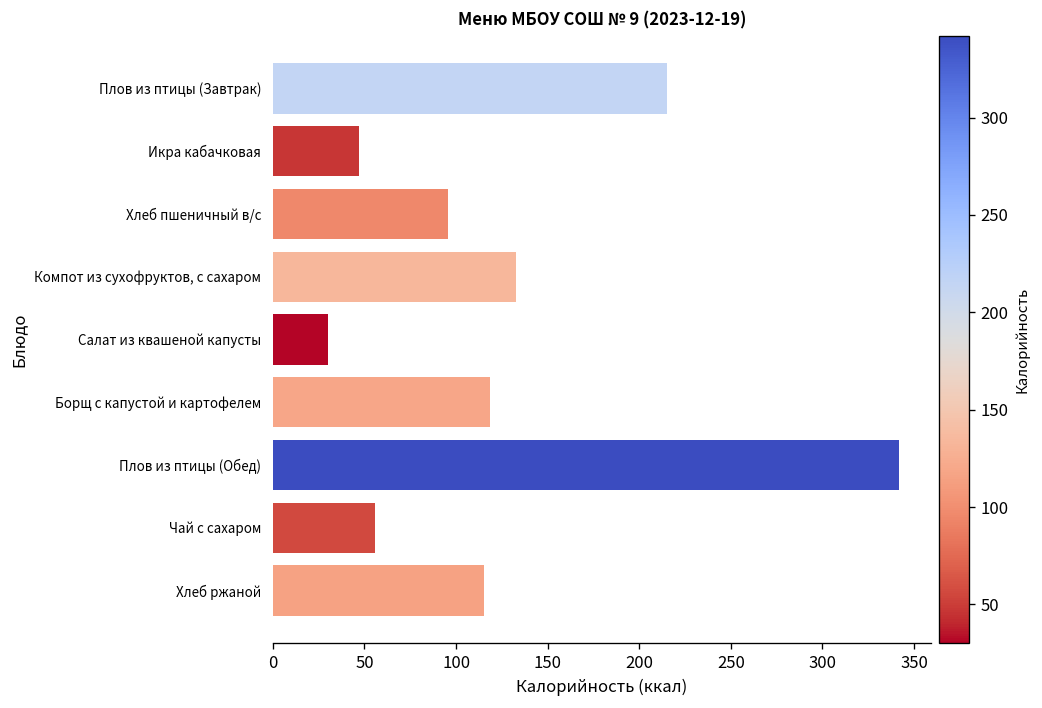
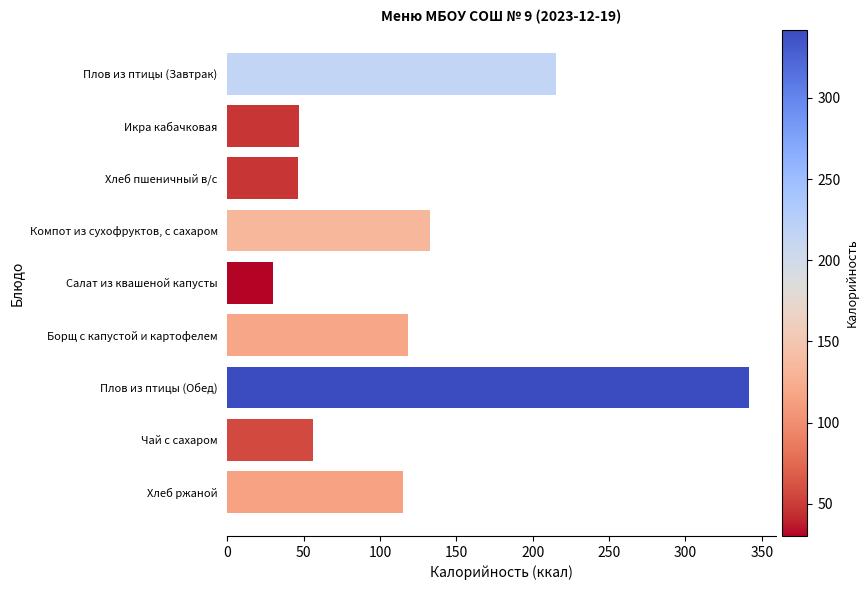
Хлеб пшеничный в/с: 96 -> 47
